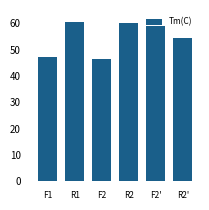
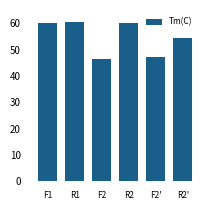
F1: 47 -> 60
F2': 59 -> 47
